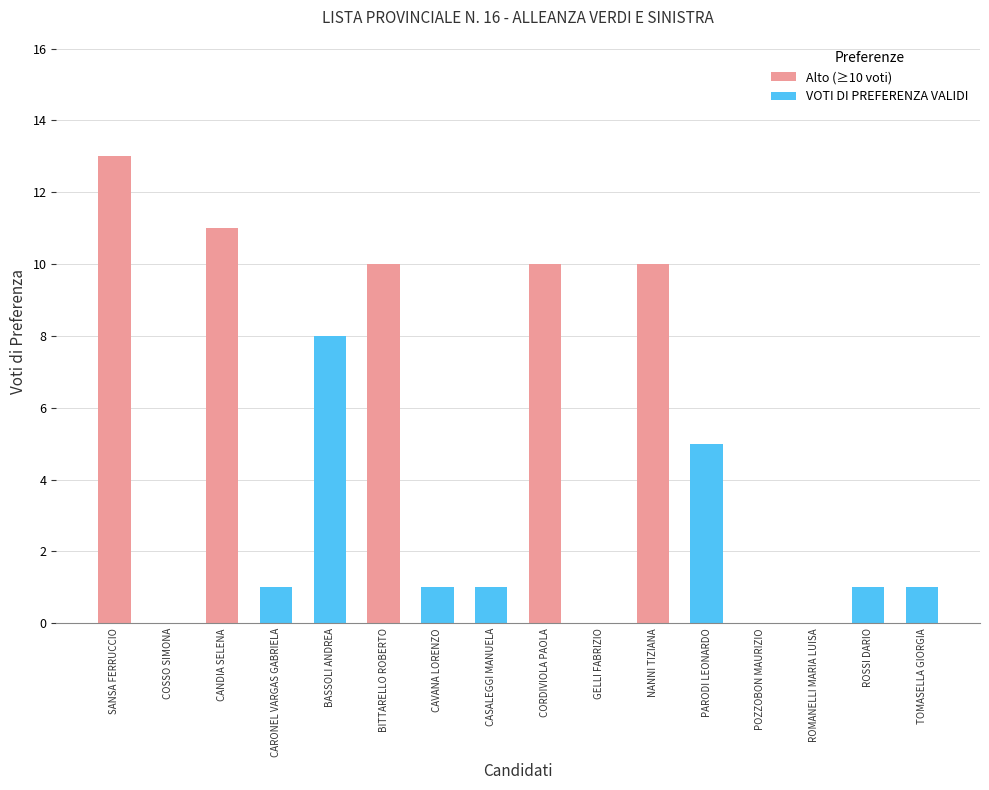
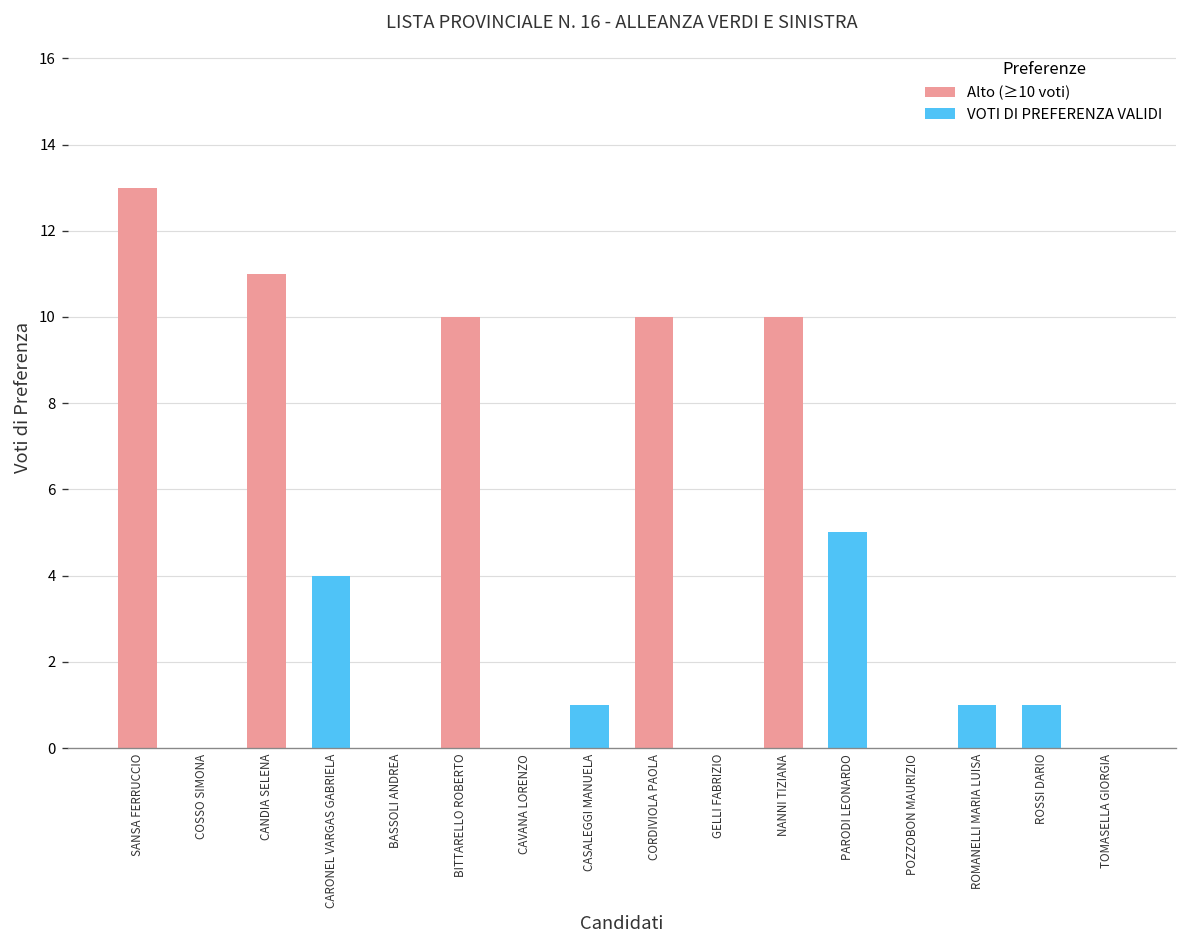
CARONEL VARGAS GABRIELA: 1 -> 4
BASSOLI ANDREA: 8 -> 0
CAVANA LORENZO: 1 -> 0
ROMANELLI MARIA LUISA: 0 -> 1
TOMASELLA GIORGIA: 1 -> 0
